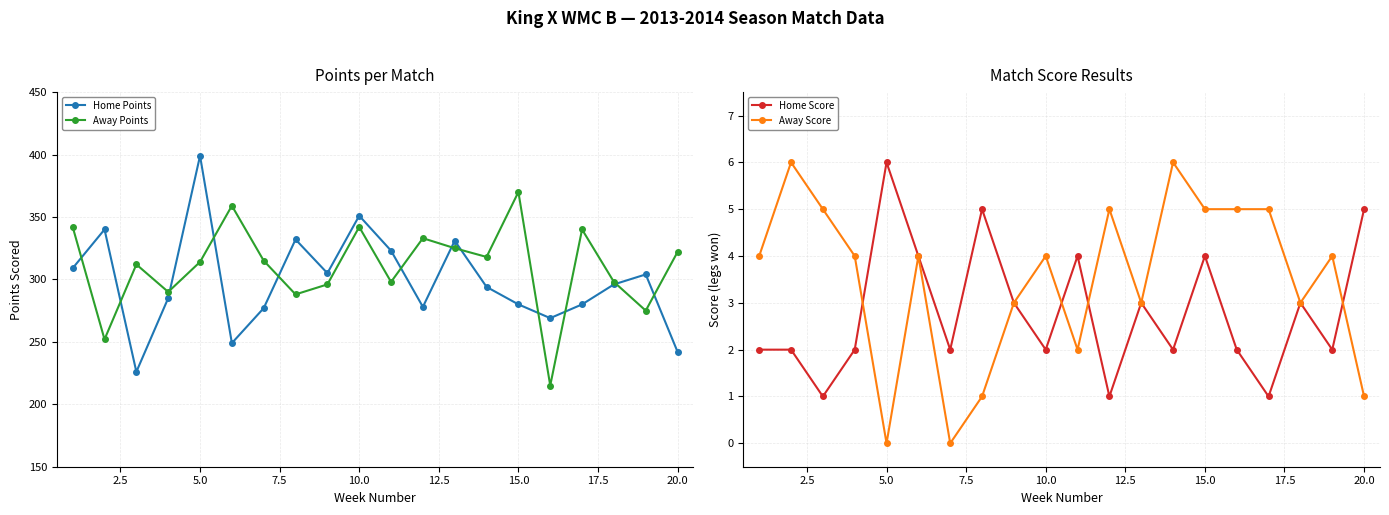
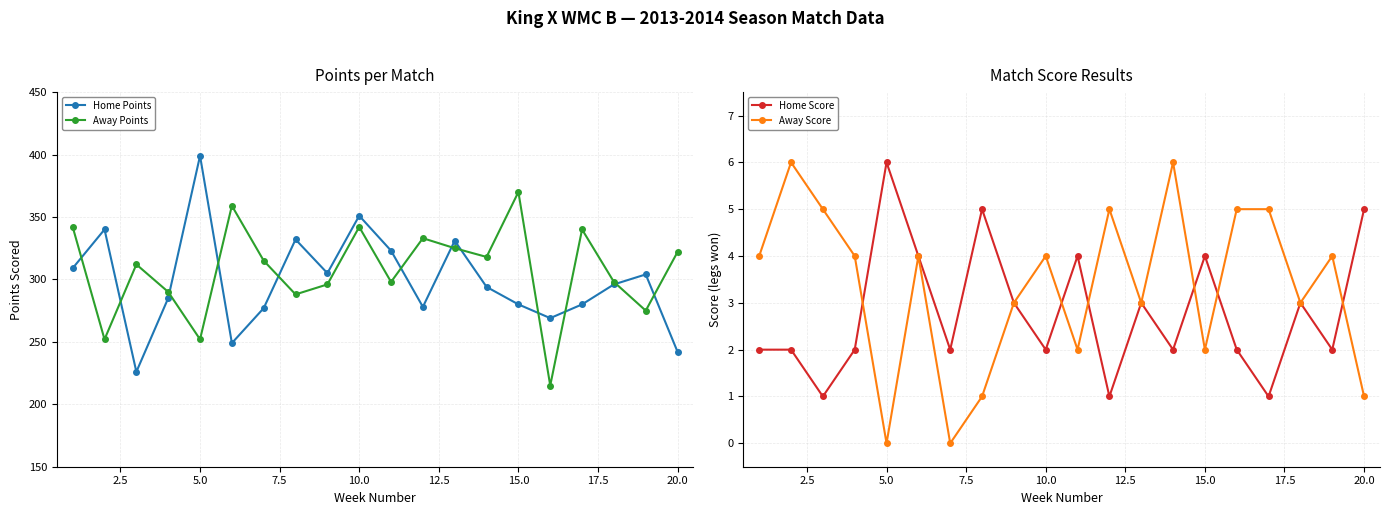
Points per Match, Away Points, 5.0: 314 -> 252
Match Score Results, Away Score, 15.0: 5 -> 2
